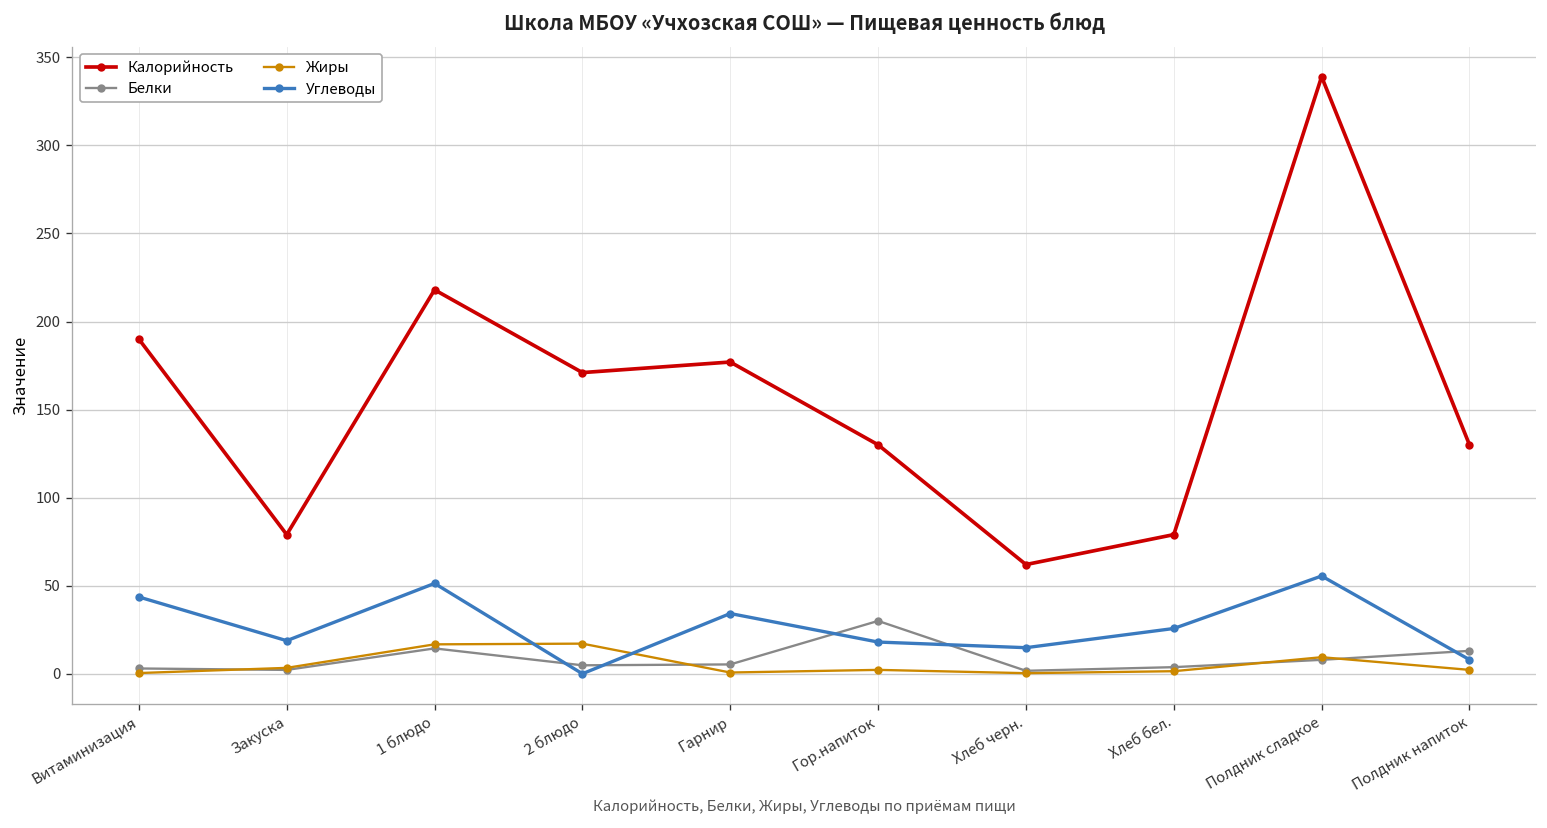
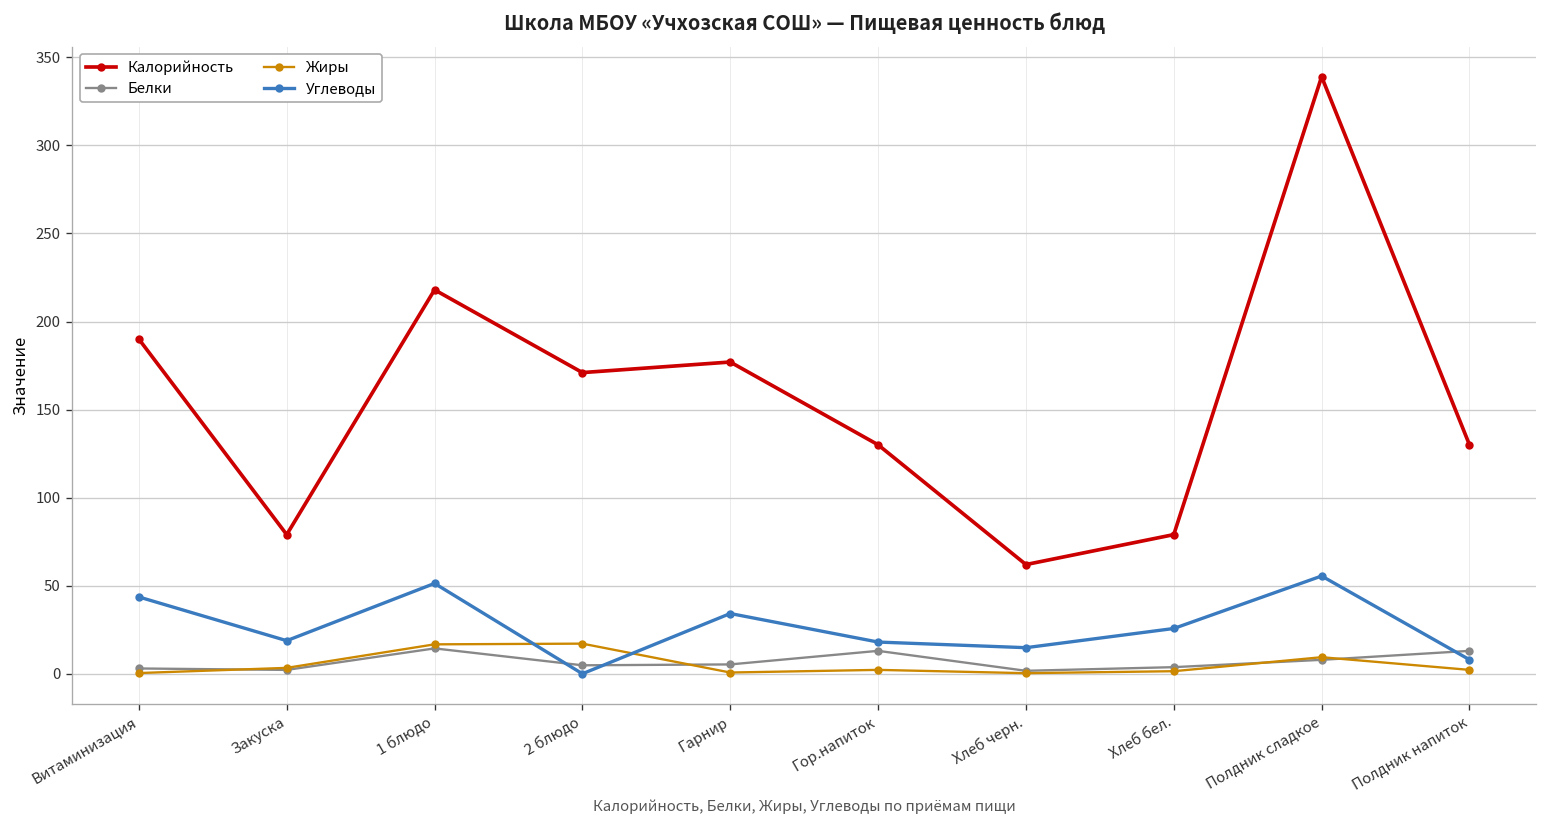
Белки, Гор.напиток: 30 -> 13
